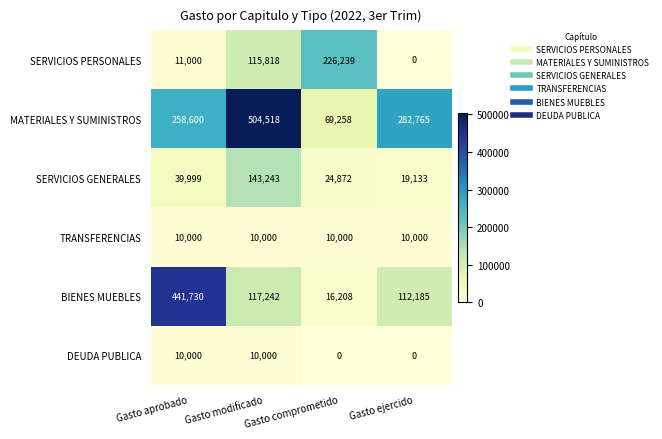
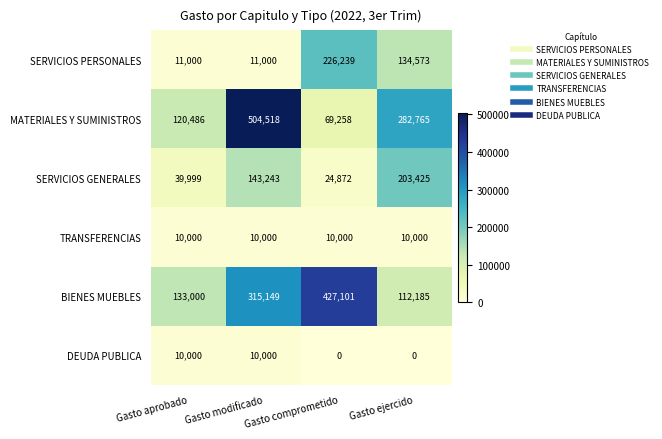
SERVICIOS PERSONALES, Gasto modificado: 115,818 -> 11,000
SERVICIOS PERSONALES, Gasto ejercido: 0 -> 134,573
MATERIALES Y SUMINISTROS, Gasto aprobado: 258,600 -> 120,486
SERVICIOS GENERALES, Gasto ejercido: 19,133 -> 203,425
BIENES MUEBLES, Gasto aprobado: 441,730 -> 133,000
BIENES MUEBLES, Gasto modificado: 117,242 -> 315,149
BIENES MUEBLES, Gasto comprometido: 16,208 -> 427,101
